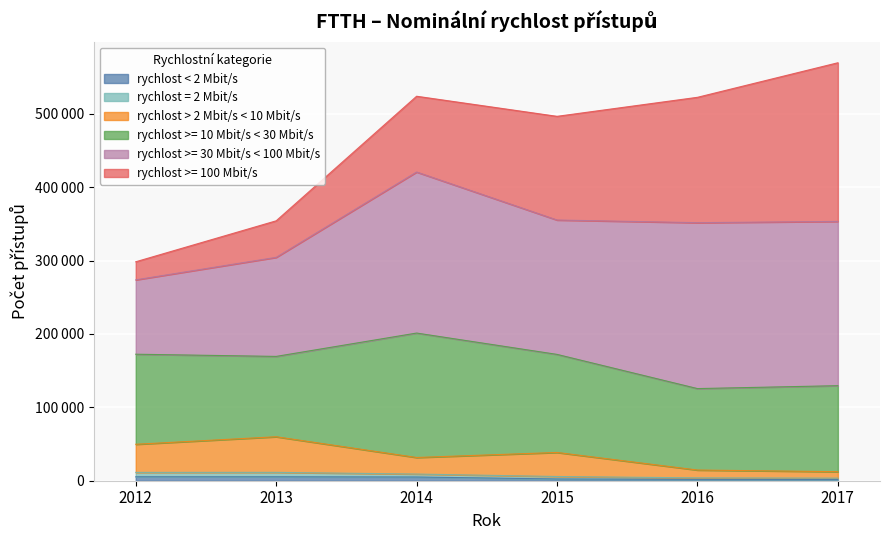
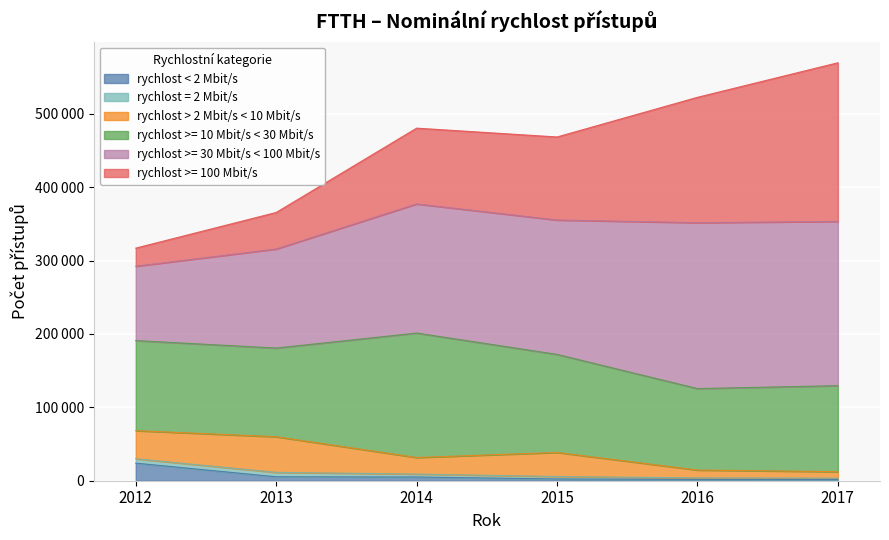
rychlost < 2 Mbit/s, 2012: 10000 -> 20000
rychlost >= 10 Mbit/s < 30 Mbit/s, 2013: 110000 -> 120000
rychlost >= 30 Mbit/s < 100 Mbit/s, 2014: 220000 -> 180000
rychlost >= 100 Mbit/s, 2015: 140000 -> 110000
